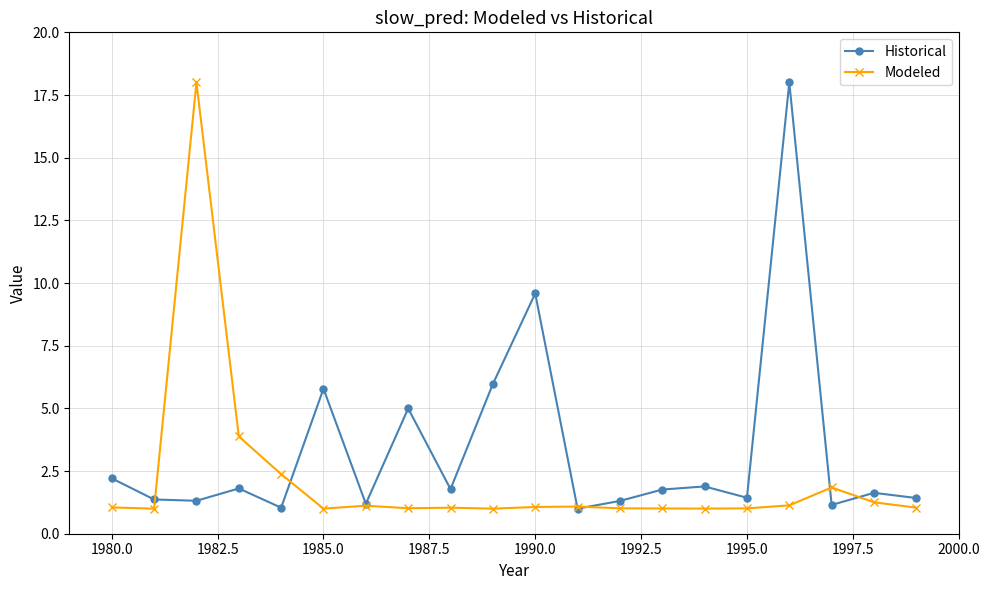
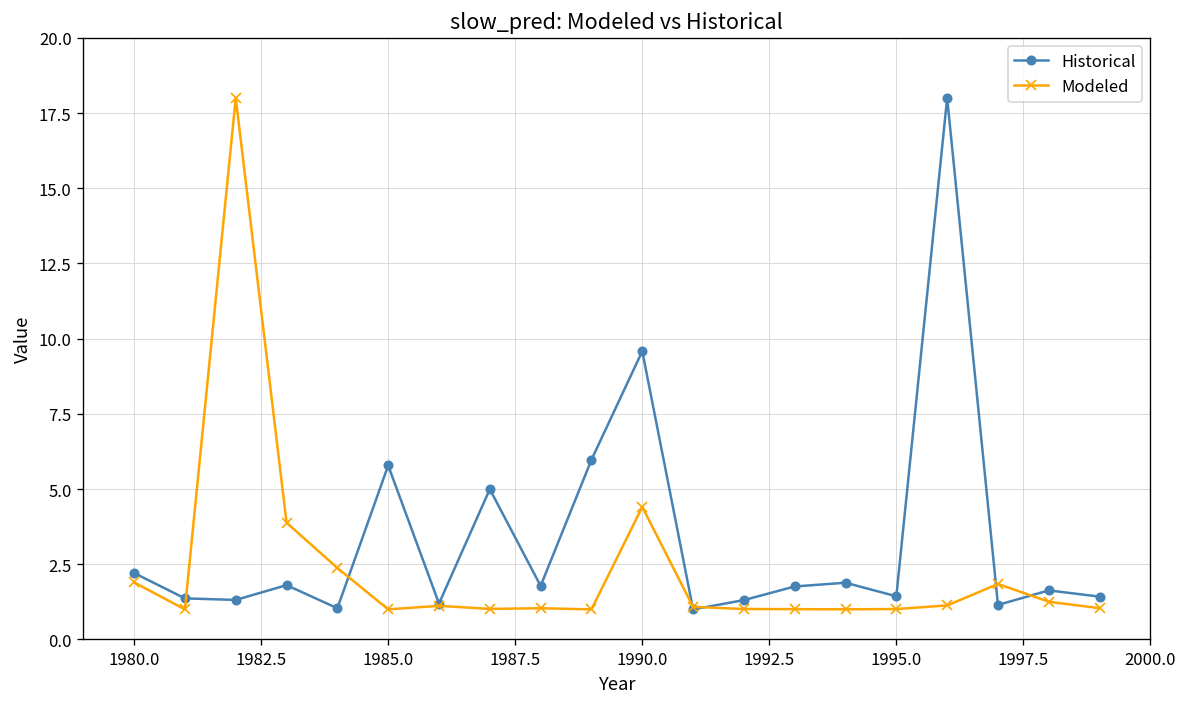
Modeled, 1980.0: 1.0 -> 1.9
Modeled, 1990.0: 1.1 -> 4.4
